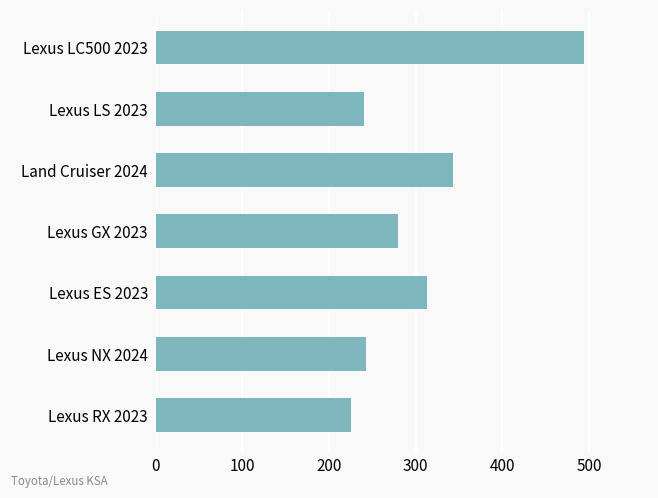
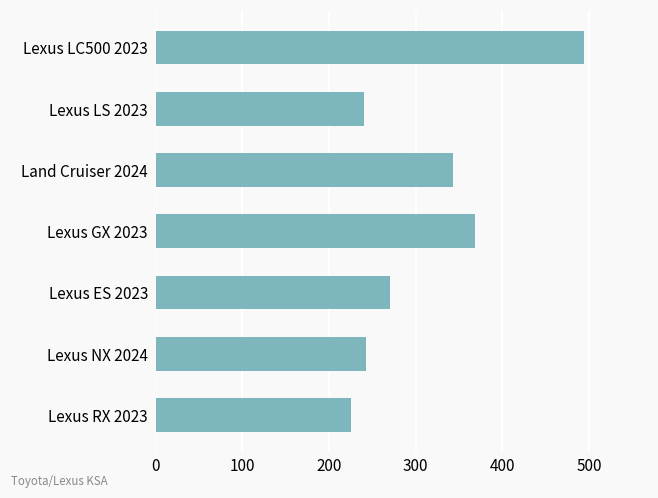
Lexus GX 2023: 280 -> 370
Lexus ES 2023: 310 -> 270
